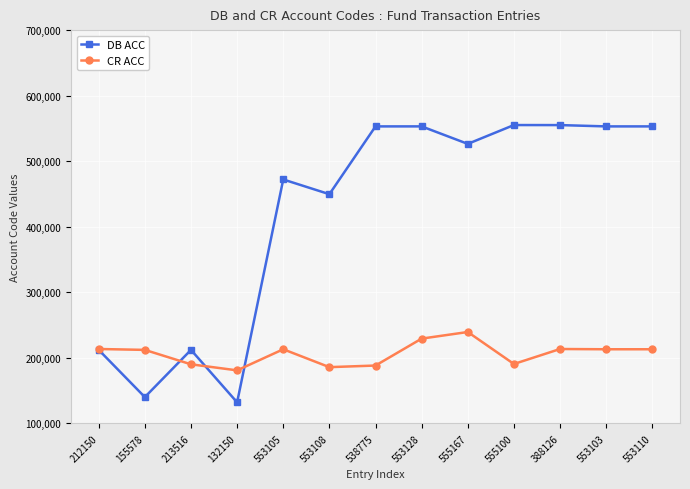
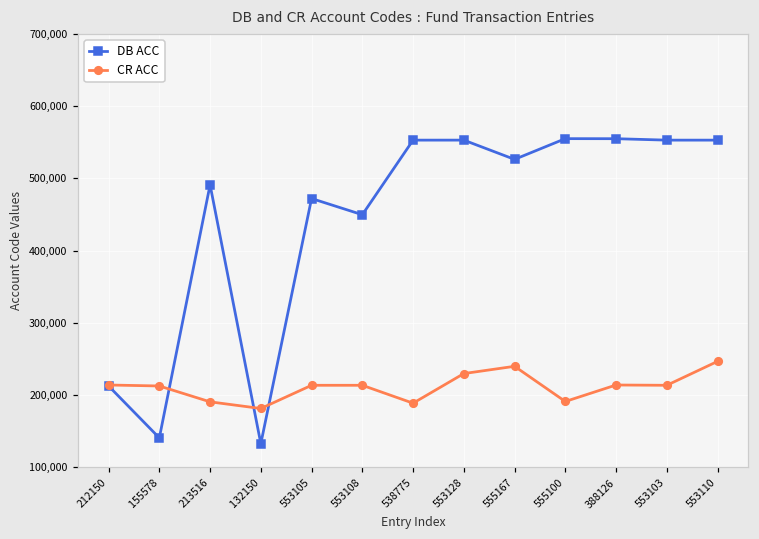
DB ACC, 213516: 210,000 -> 490,000
CR ACC, 553108: 190,000 -> 210,000
CR ACC, 553110: 210,000 -> 250,000
